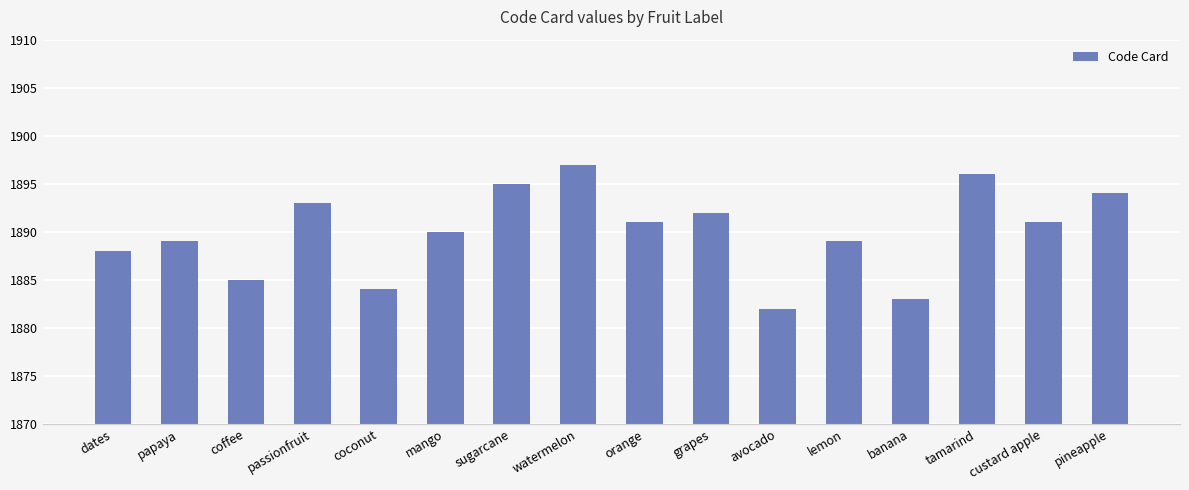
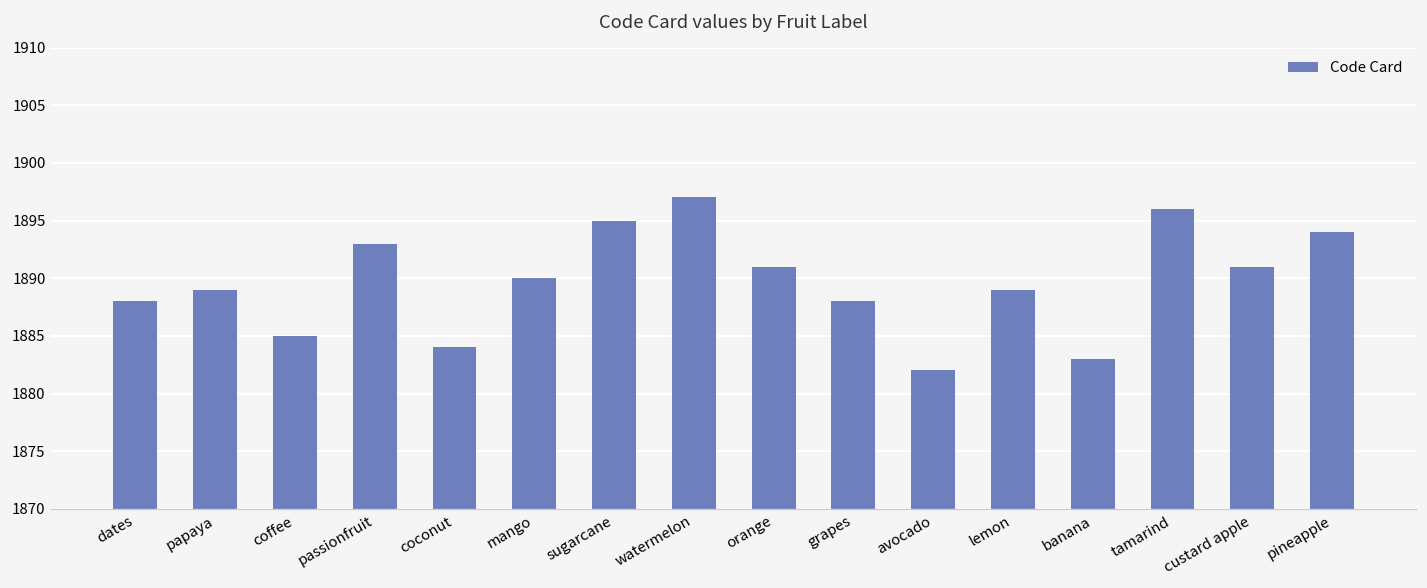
grapes: 1892 -> 1888
